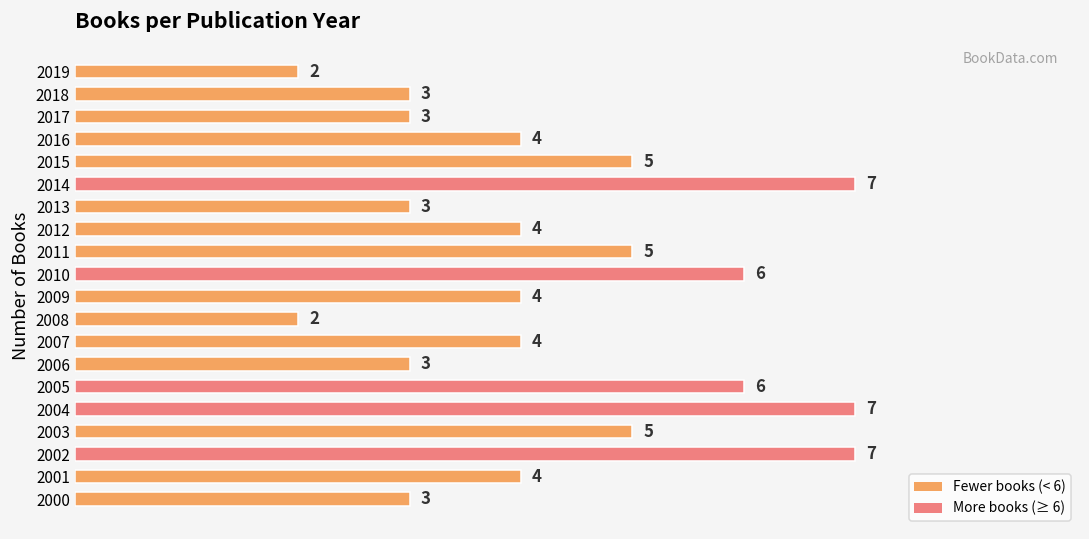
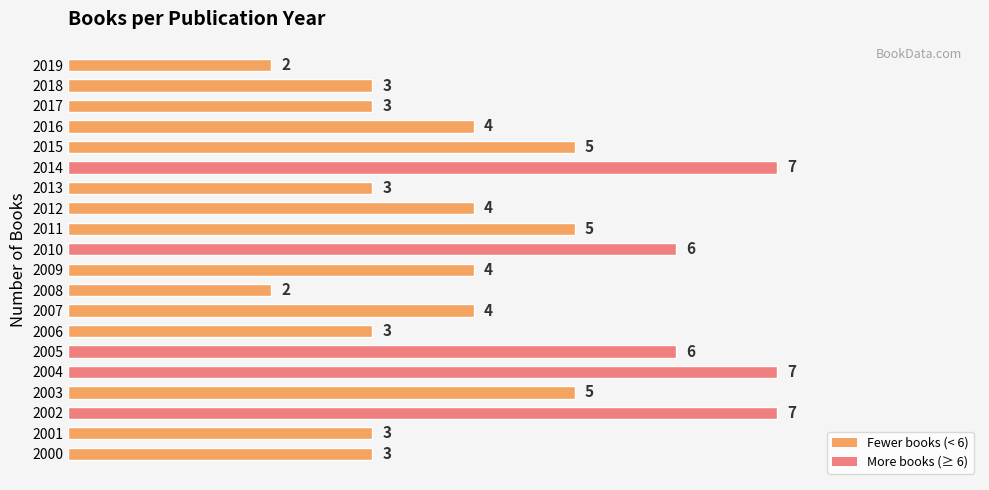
2001: 4 -> 3
